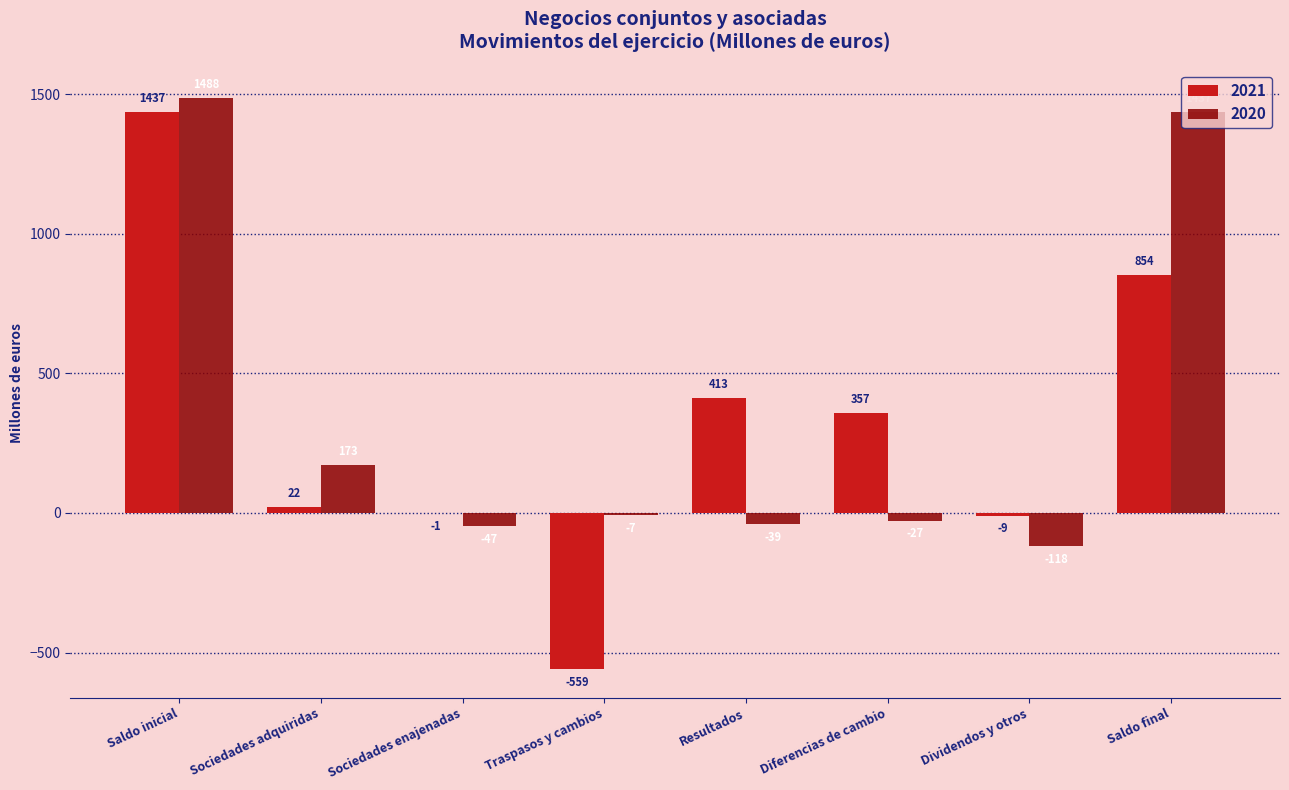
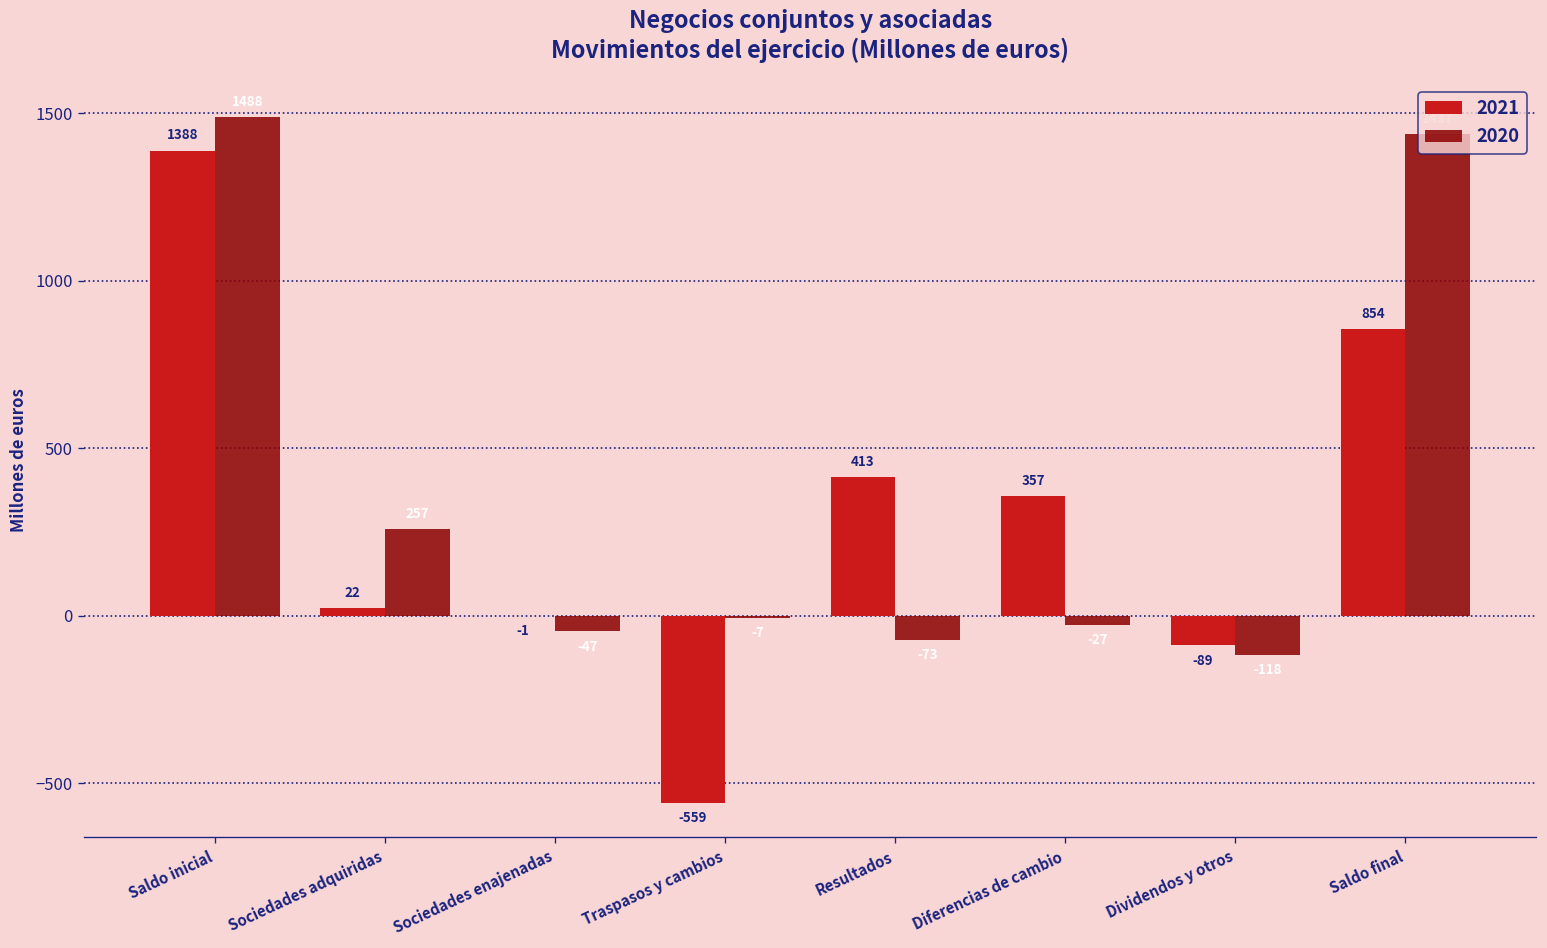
2021, Saldo inicial: 1437 -> 1388
2020, Sociedades adquiridas: 170 -> 260
2020, Resultados: -40 -> -70
2021, Dividendos y otros: -9 -> -89
